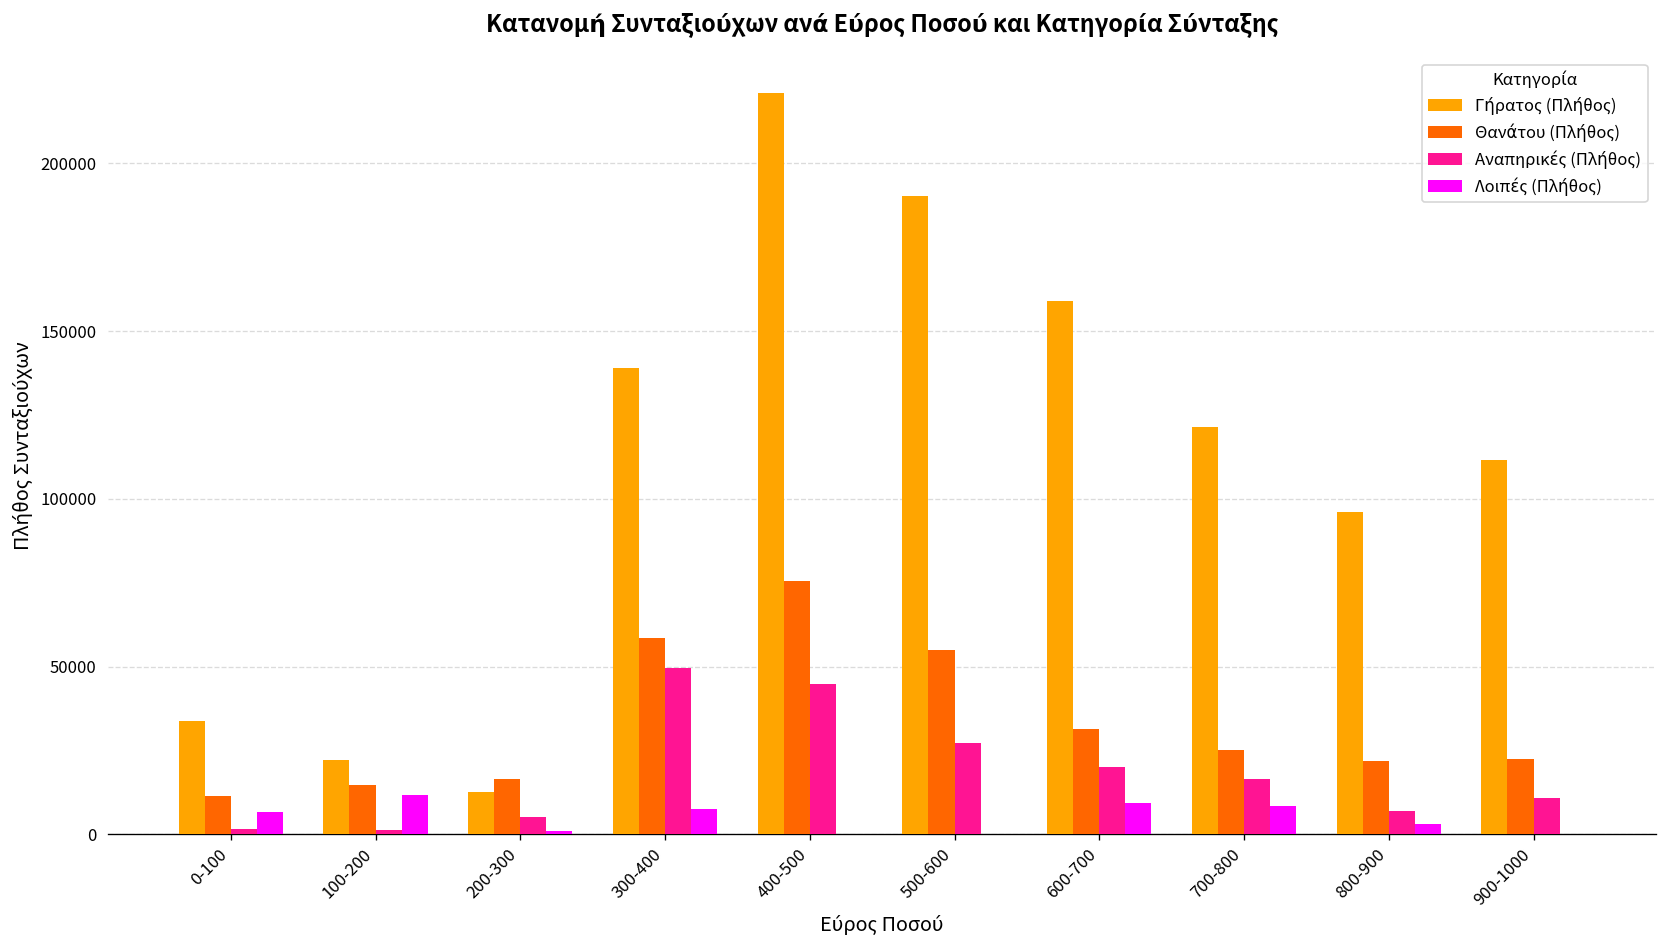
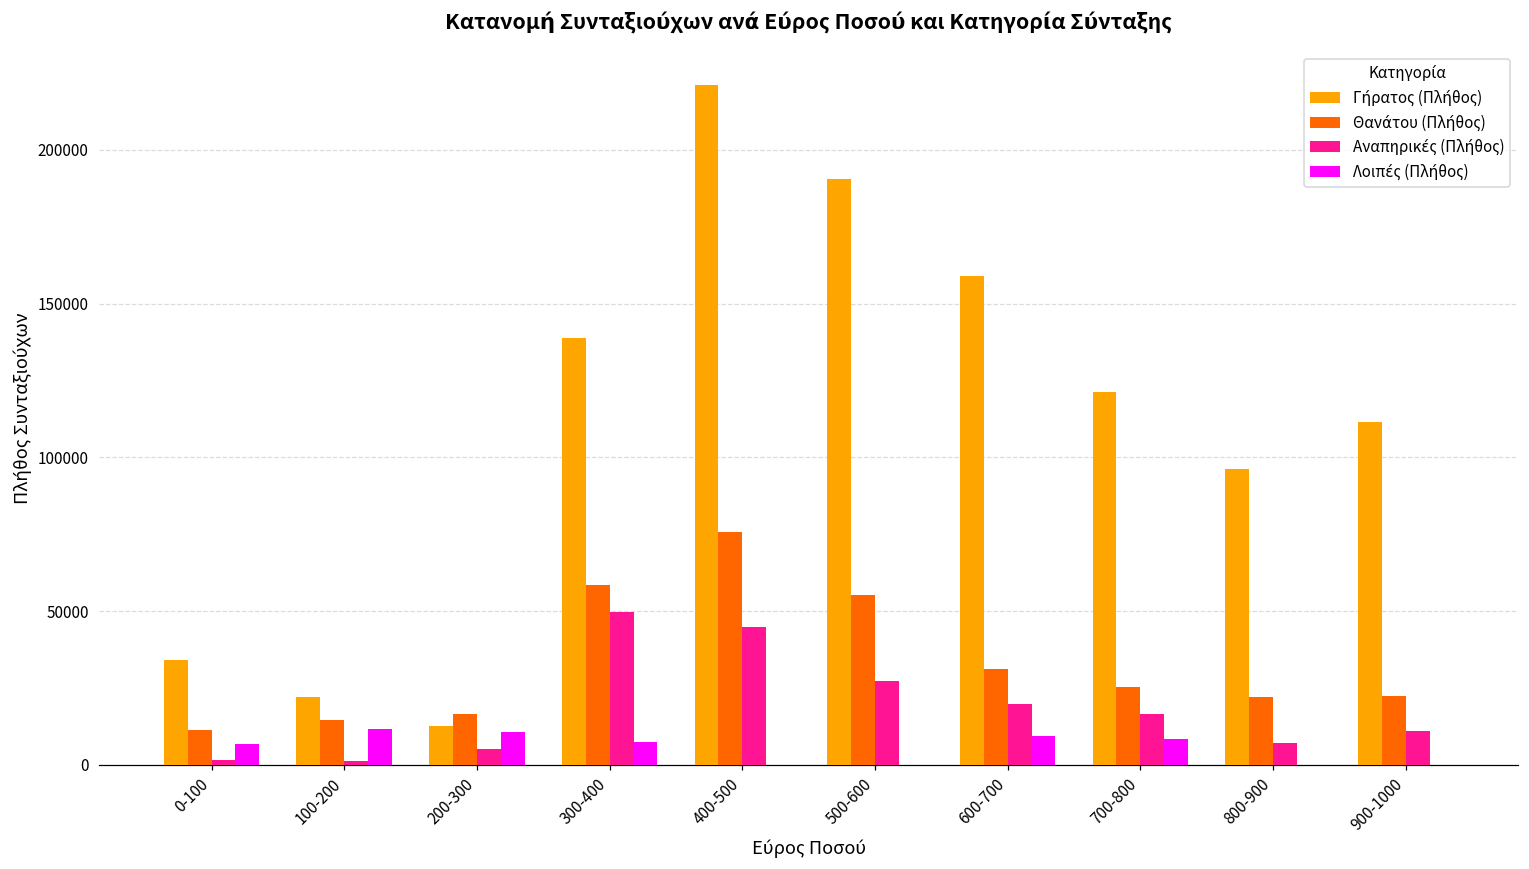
Λοιπές (Πλήθος), 200-300: 1000 -> 11000
Λοιπές (Πλήθος), 800-900: 3000 -> 0
